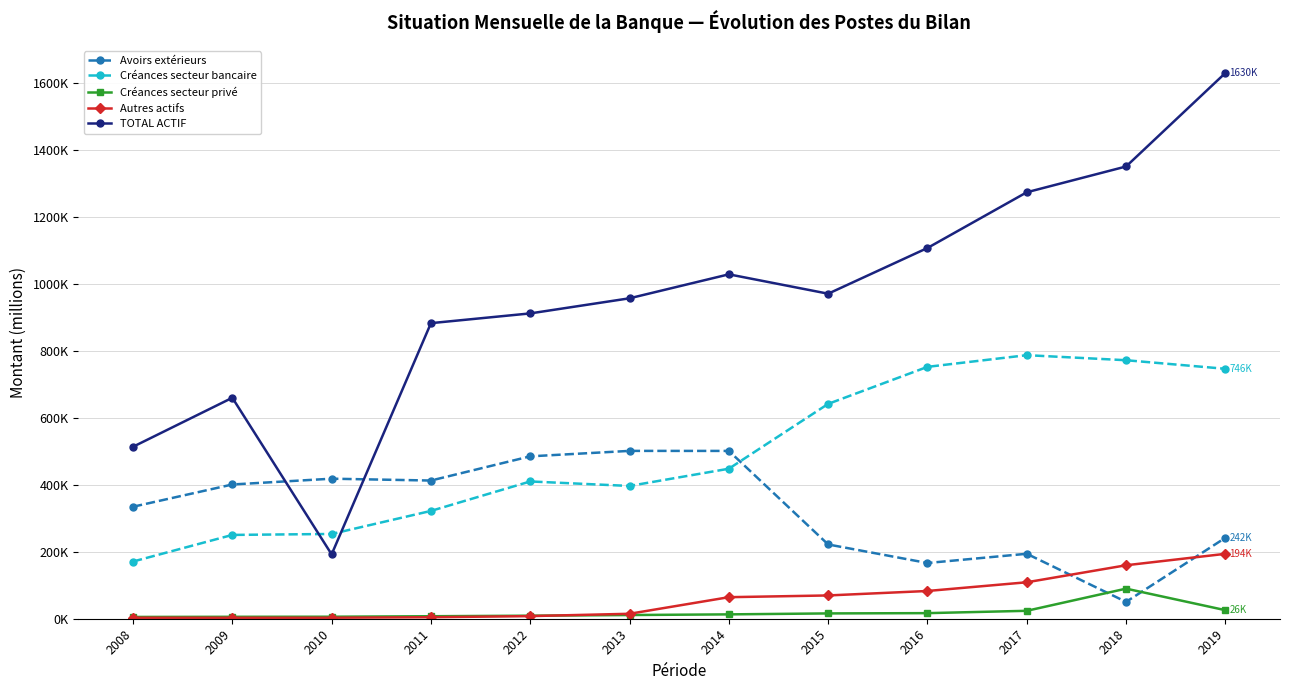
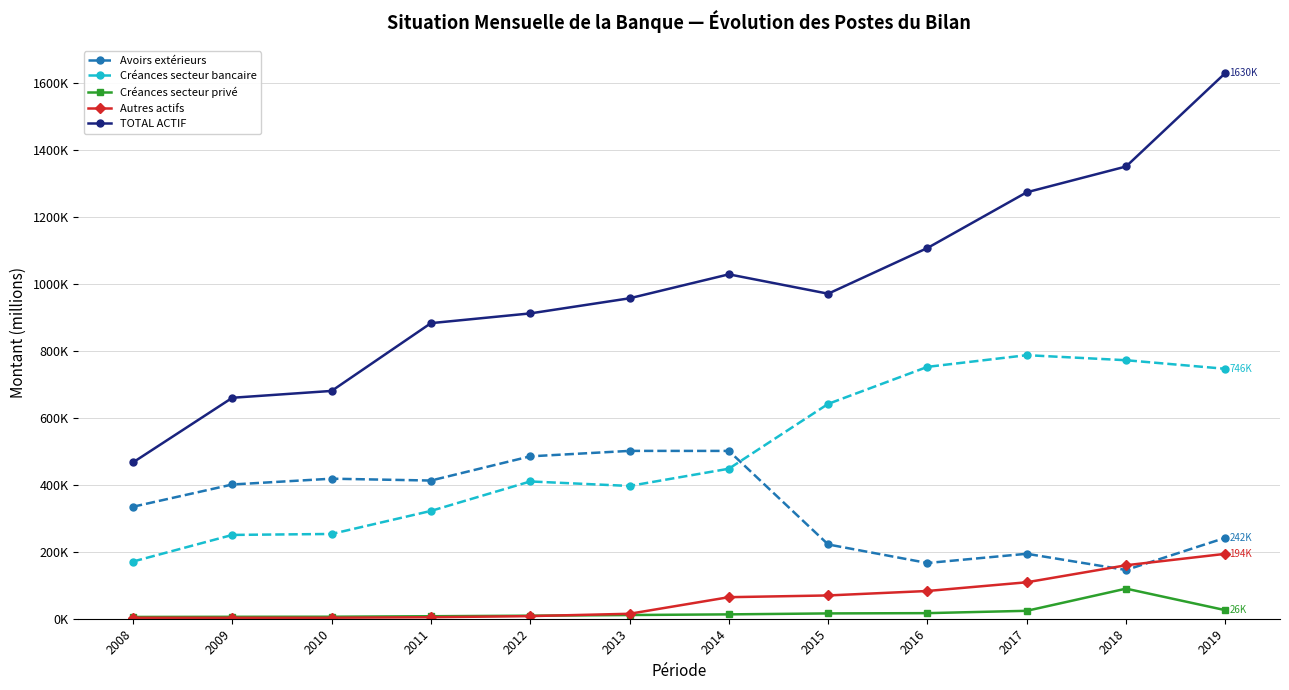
TOTAL ACTIF, 2008: 510000 -> 470000
TOTAL ACTIF, 2010: 190000 -> 680000
Avoirs extérieurs, 2018: 50000 -> 150000
